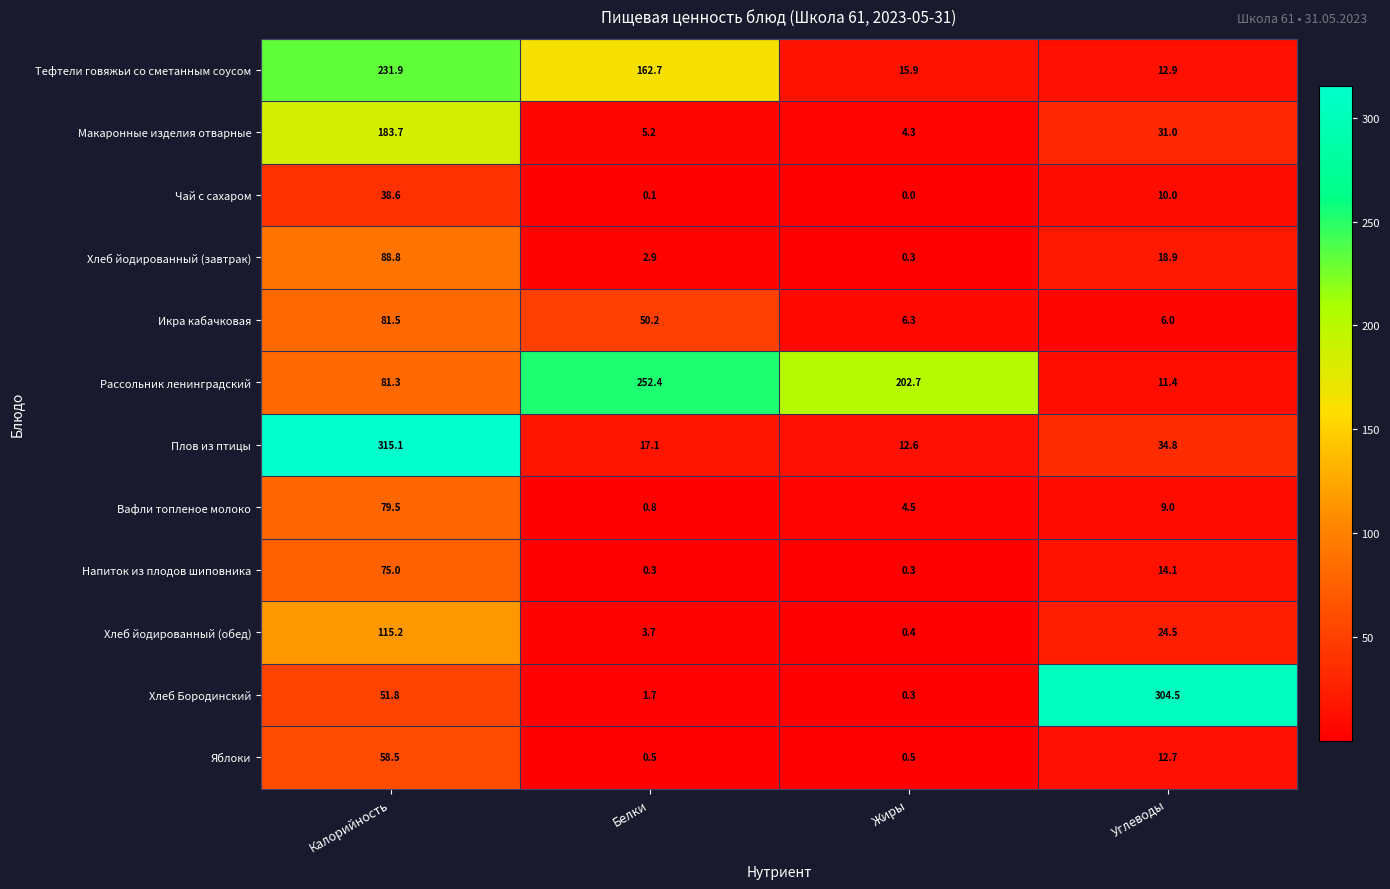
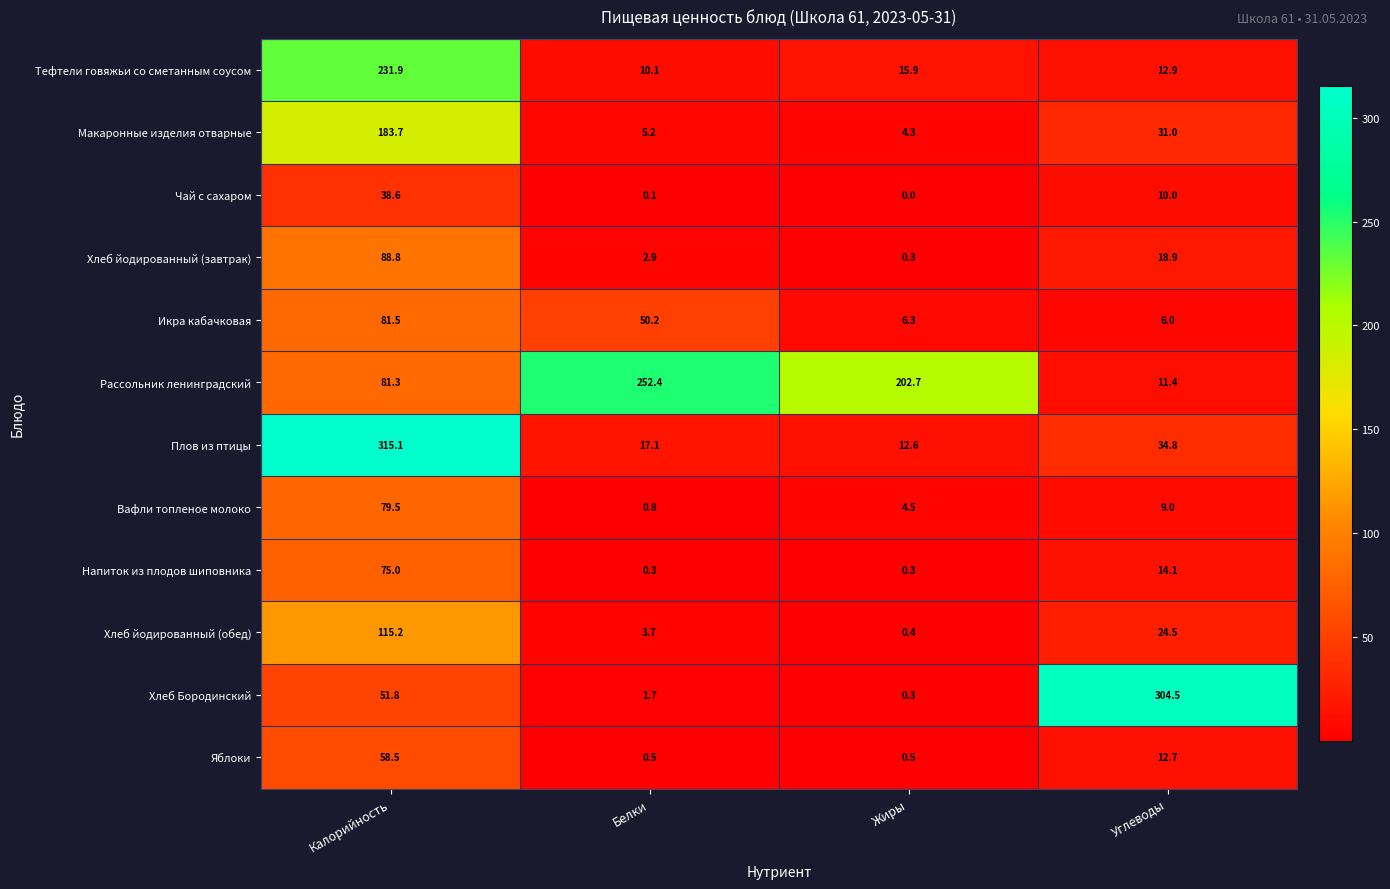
Тефтели говяжьи со сметанным соусом, Белки: 162.7 -> 10.1
